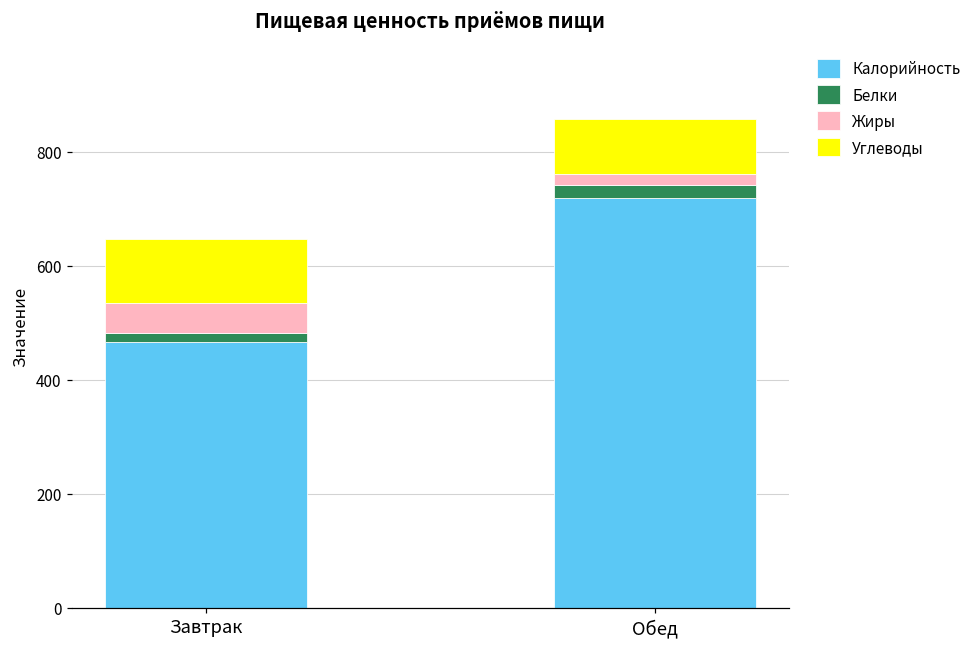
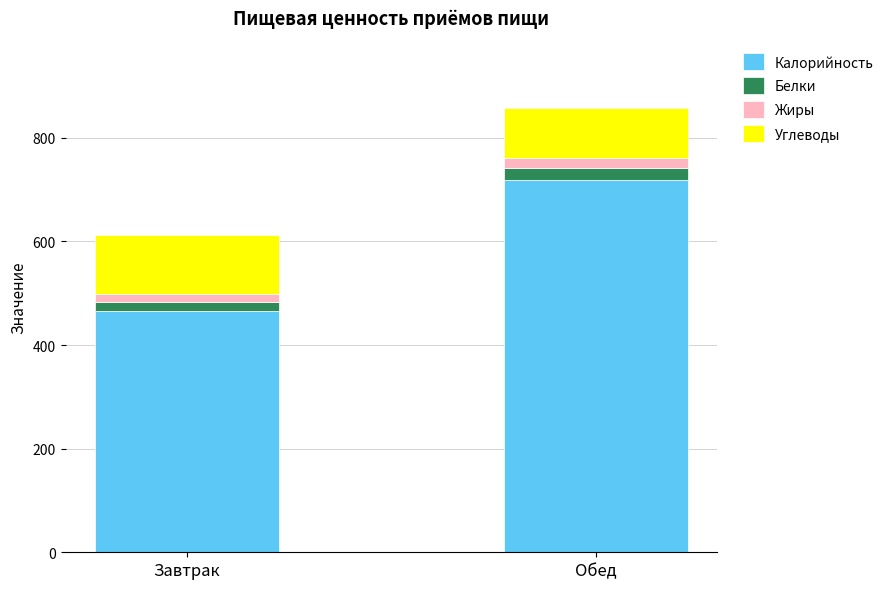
Жиры, Завтрак: 50 -> 20
